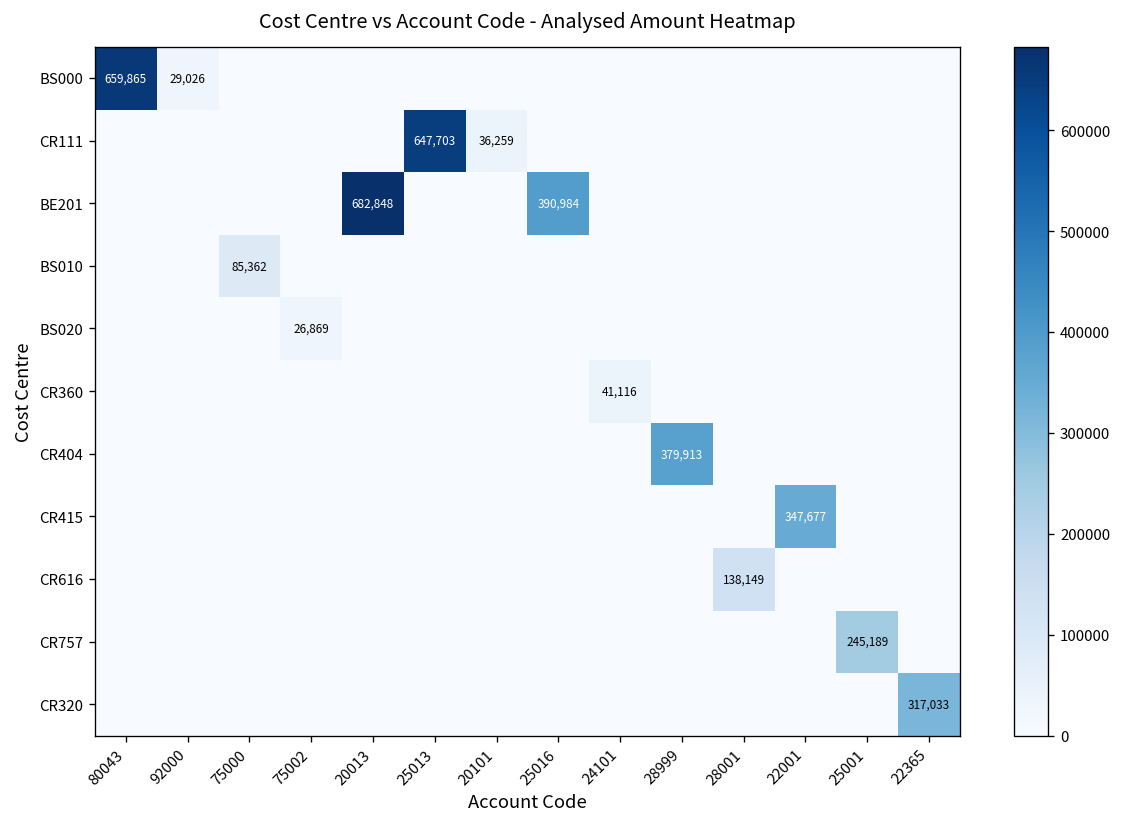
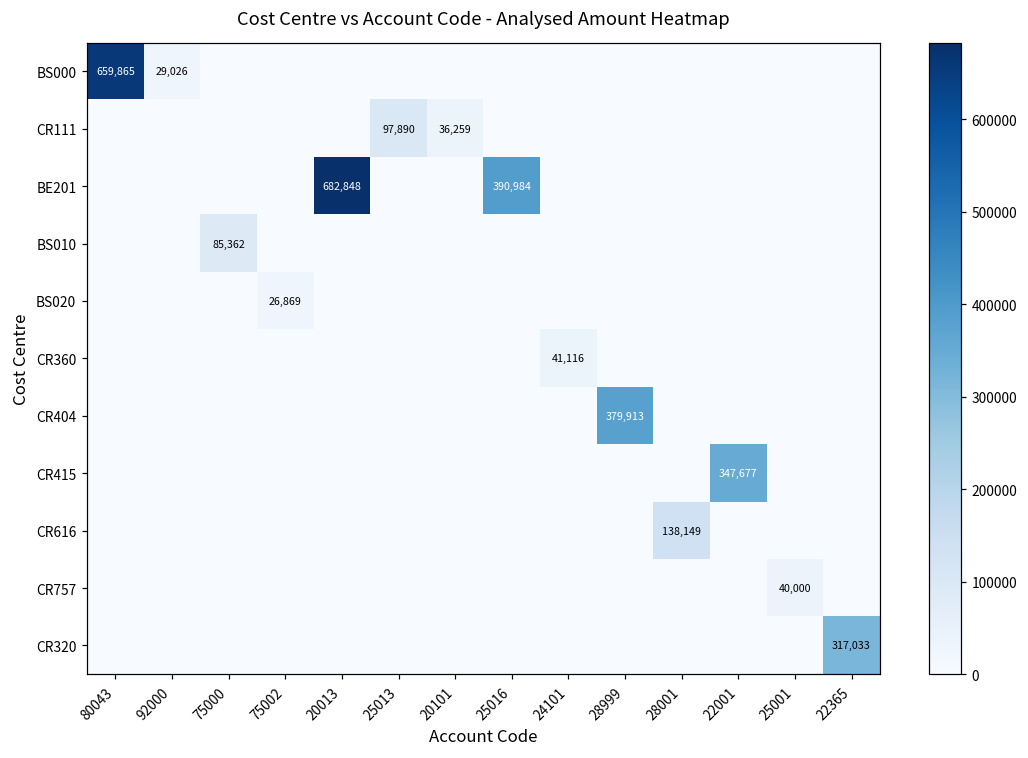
CR111, 25013: 647,703 -> 97,890
CR757, 25001: 245,189 -> 40,000
